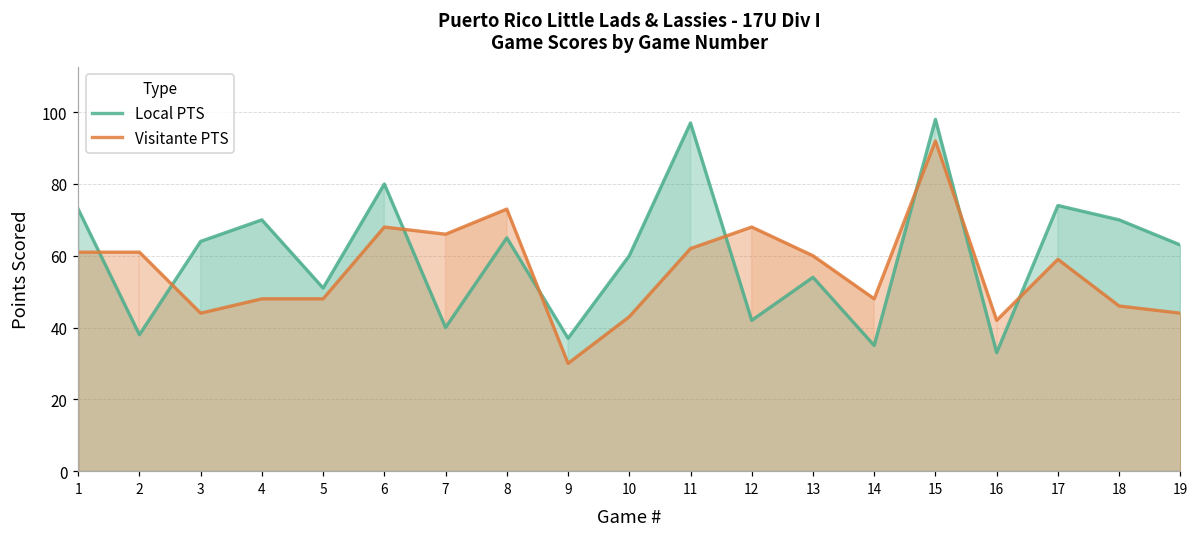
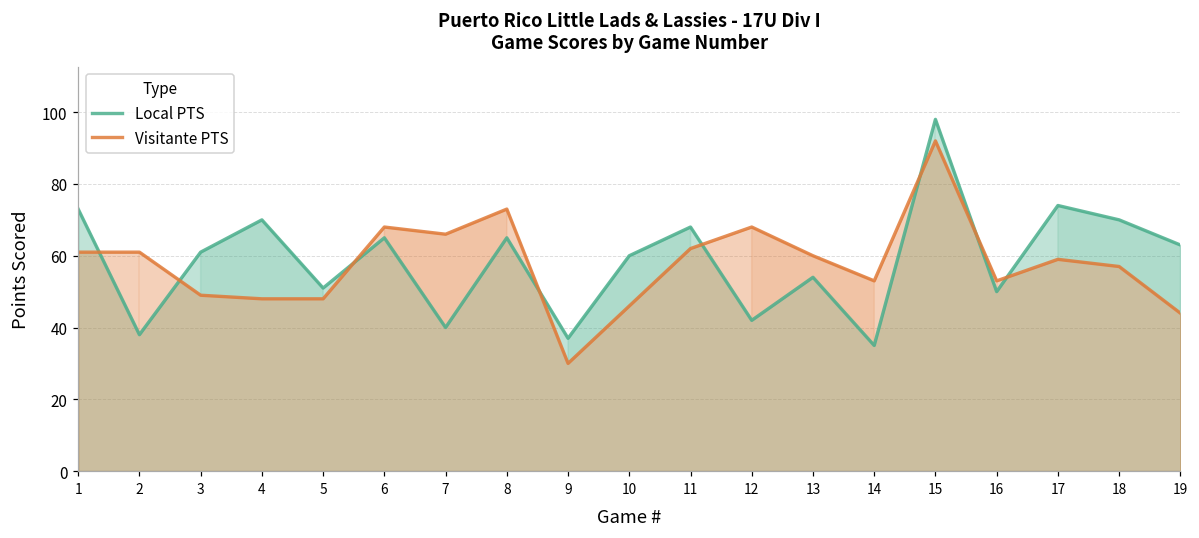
Local PTS, 3: 64 -> 61
Visitante PTS, 3: 44 -> 49
Local PTS, 6: 80 -> 65
Visitante PTS, 10: 43 -> 46
Local PTS, 11: 97 -> 68
Visitante PTS, 14: 48 -> 53
Local PTS, 16: 33 -> 50
Visitante PTS, 16: 42 -> 53
Visitante PTS, 18: 46 -> 57
